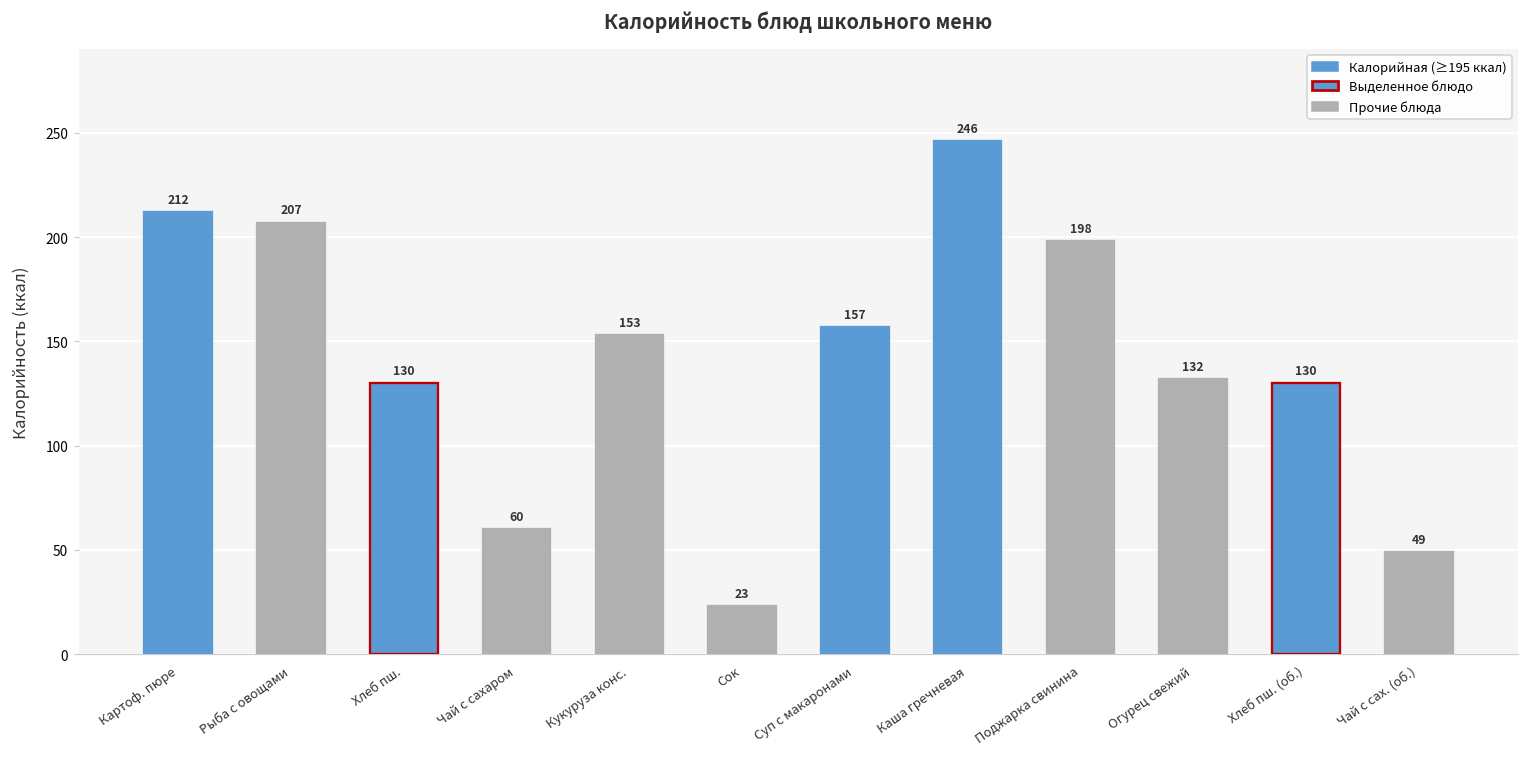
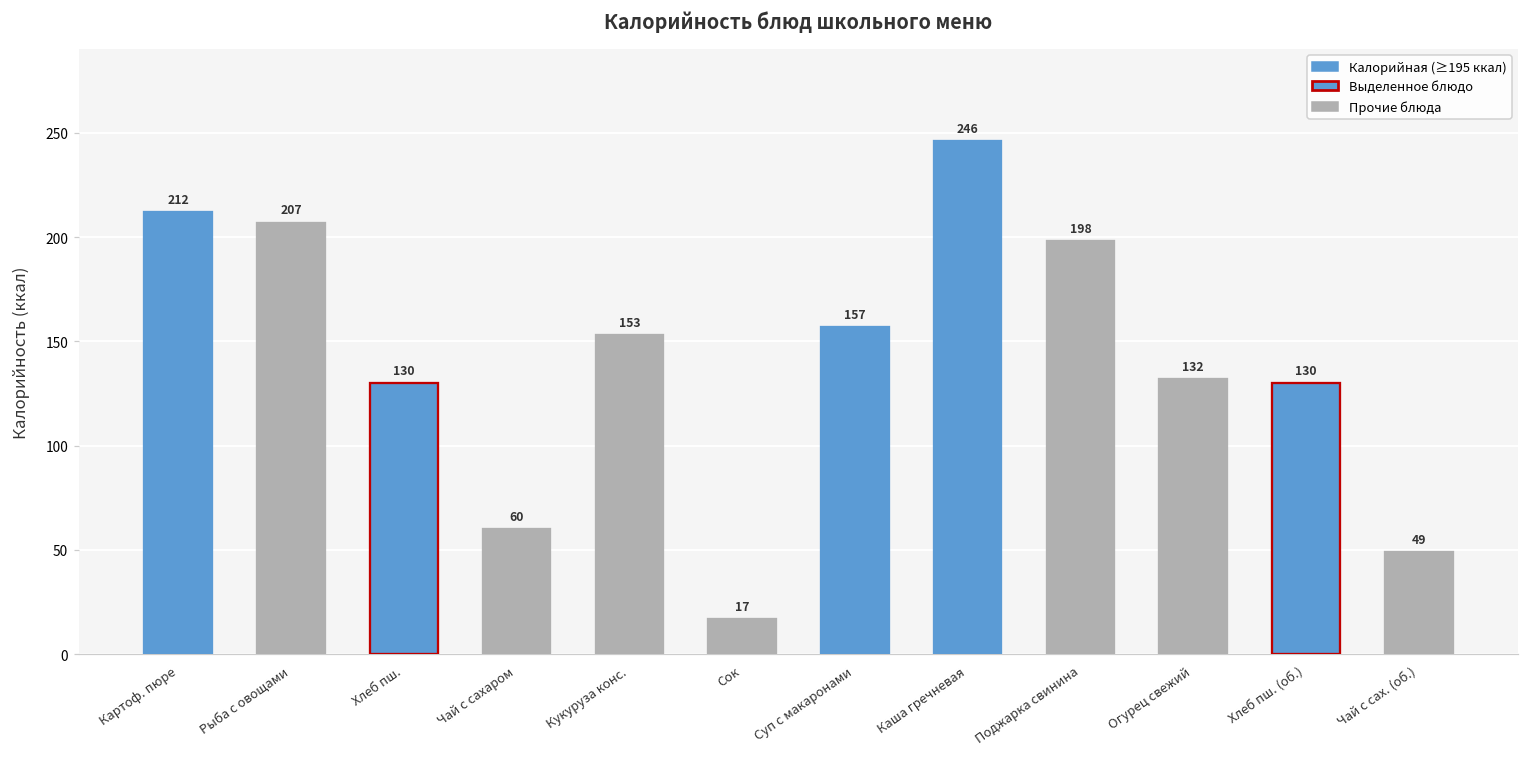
Сок: 23 -> 17
